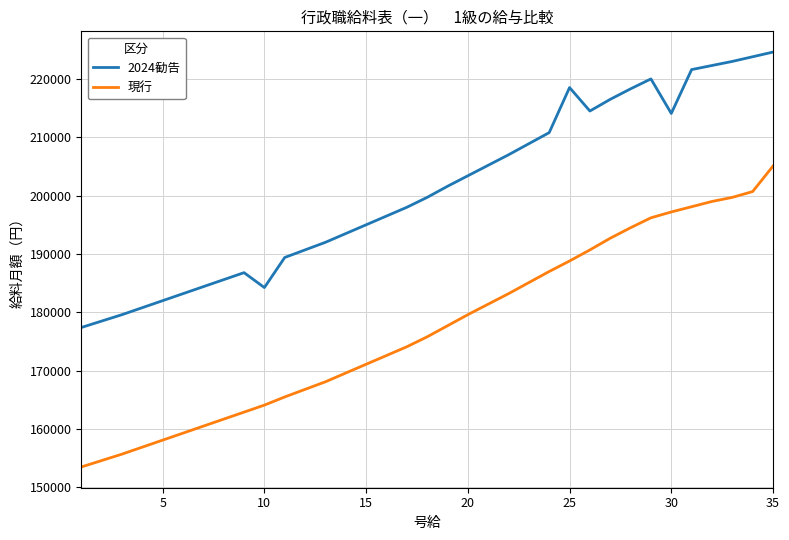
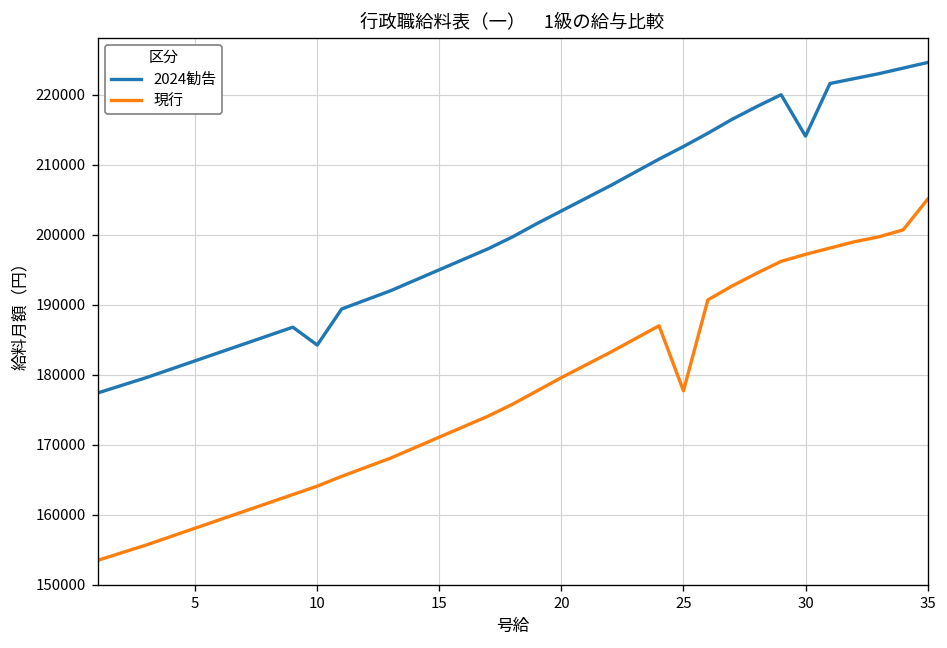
2024勧告, 25: 219000 -> 213000
現行, 25: 189000 -> 178000
